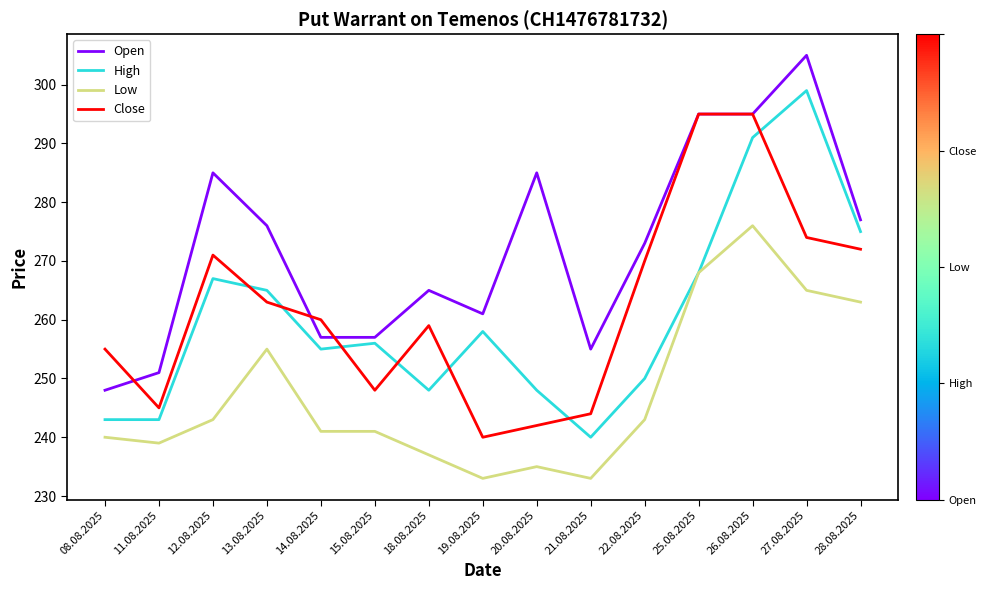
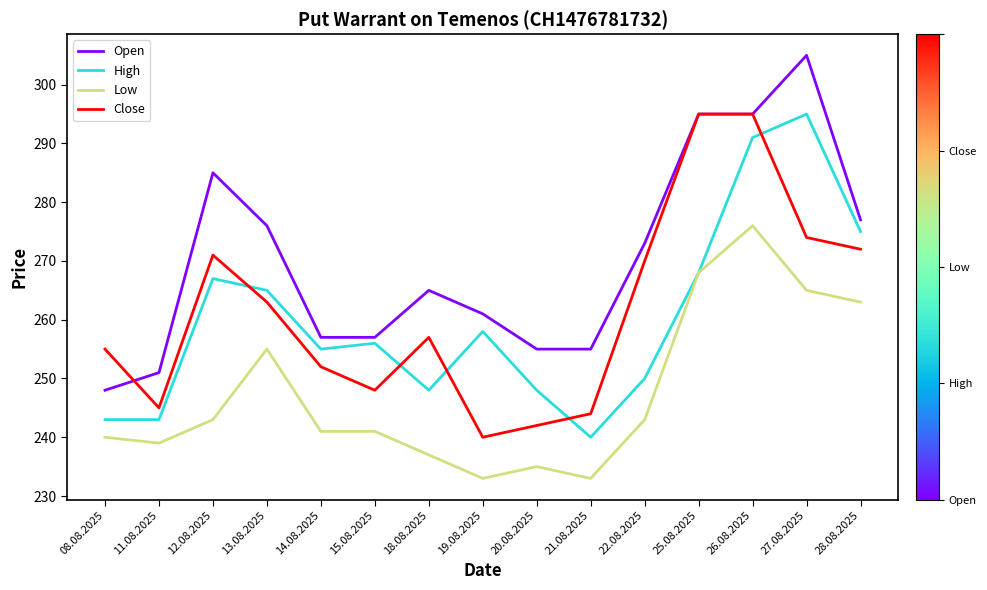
Close, 14.08.2025: 260 -> 252
Close, 18.08.2025: 259 -> 257
Open, 20.08.2025: 285 -> 255
High, 27.08.2025: 299 -> 295
